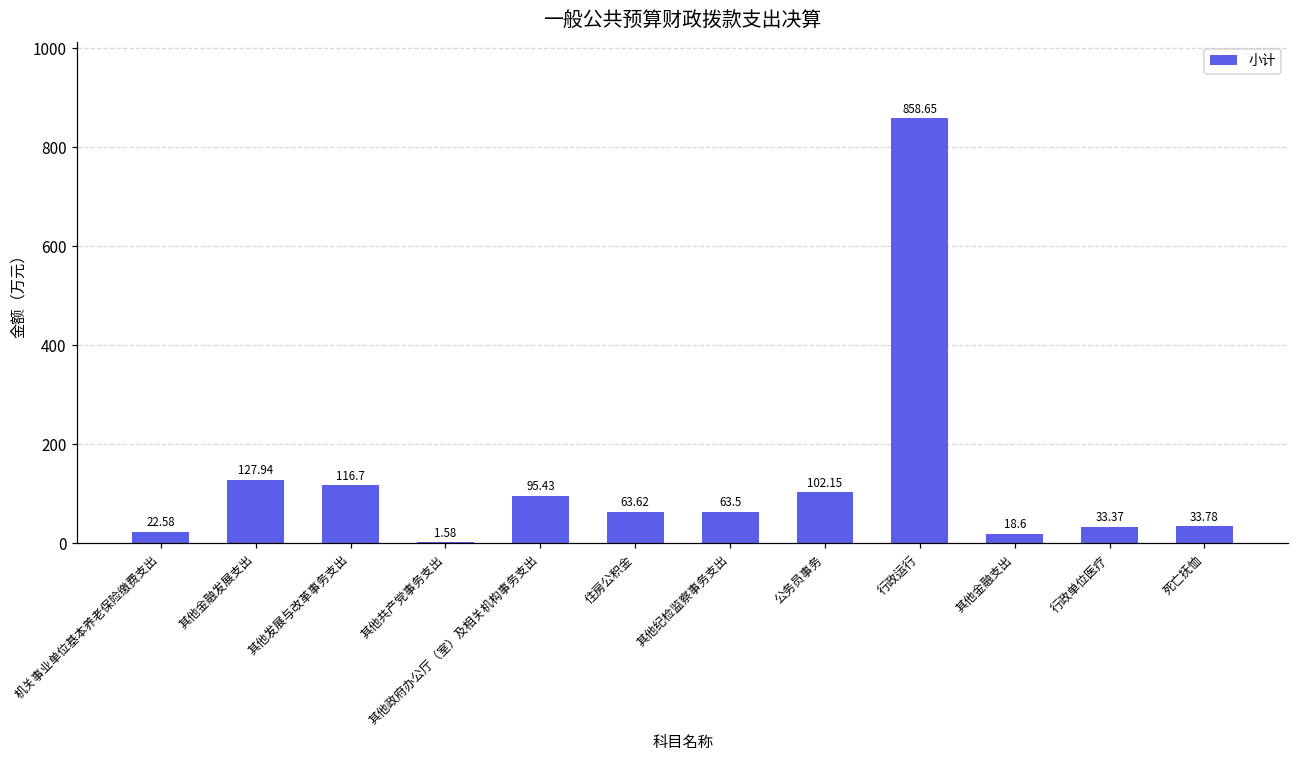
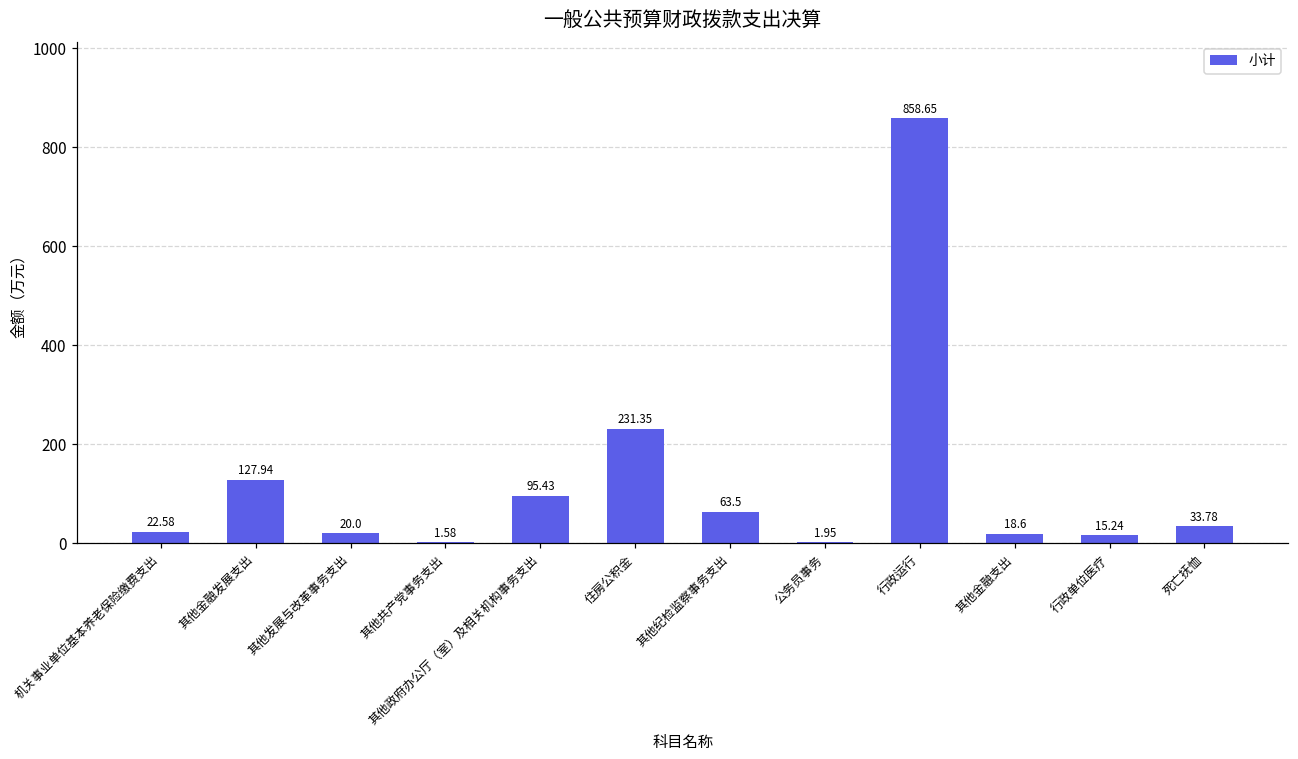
其他发展与改革事务支出: 116.7 -> 20.0
住房公积金: 63.62 -> 231.35
公务员事务: 102.15 -> 1.95
行政单位医疗: 33.37 -> 15.24
